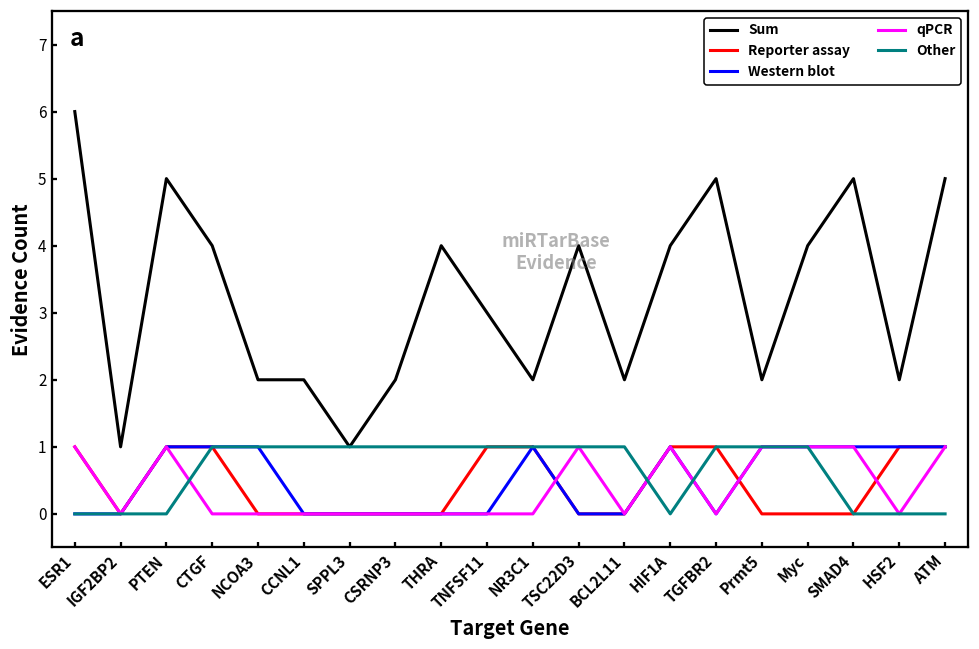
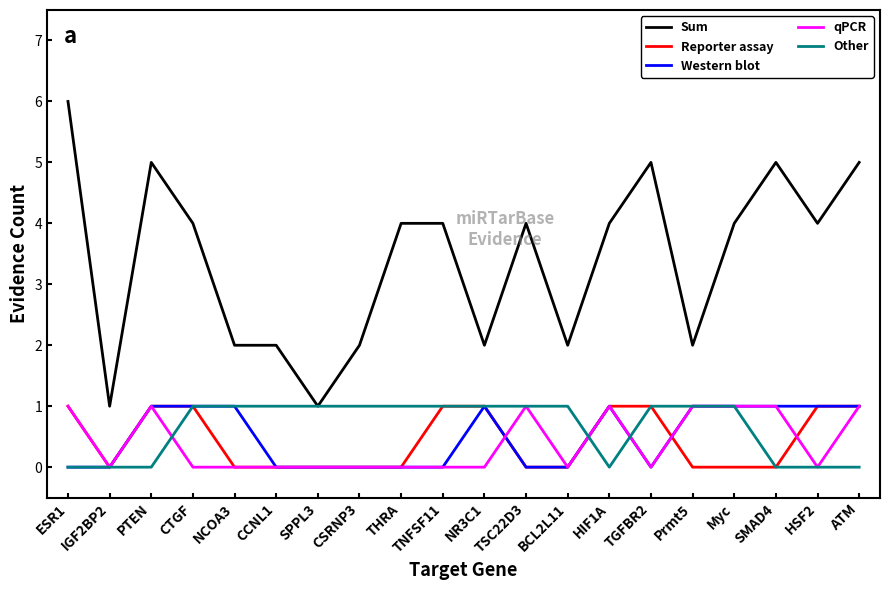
Sum, TNFSF11: 3 -> 4
Sum, HSF2: 2 -> 4
